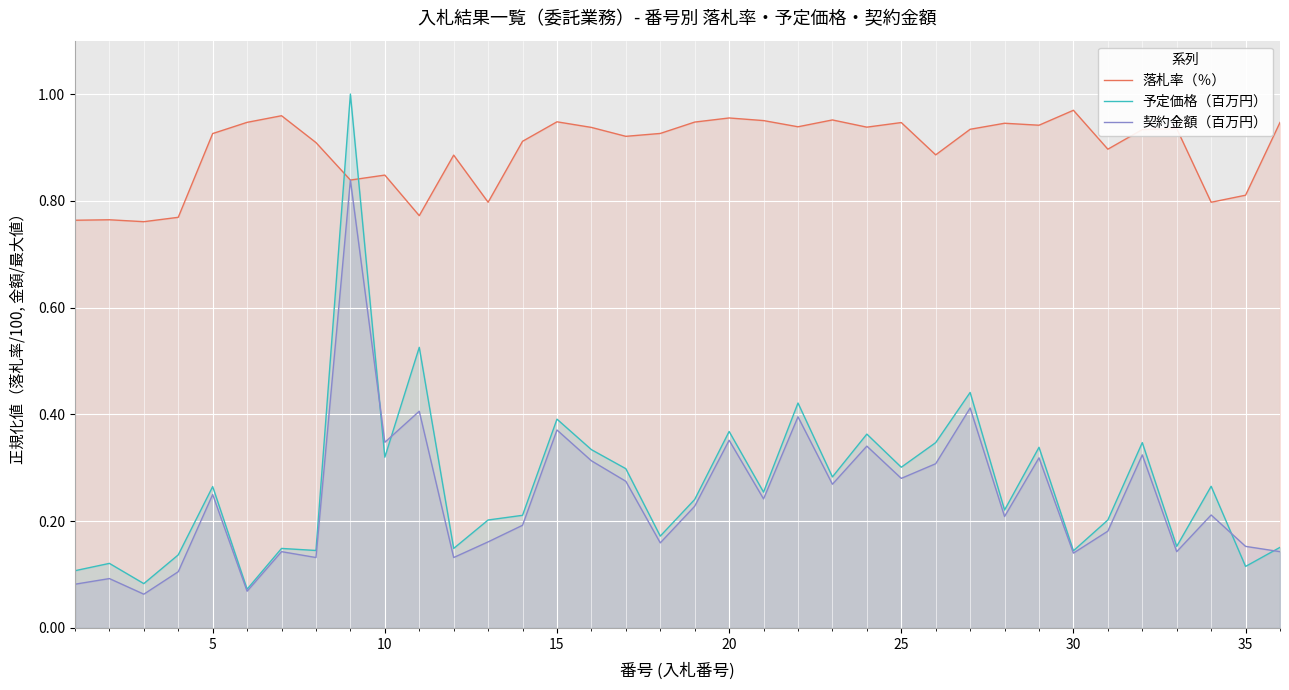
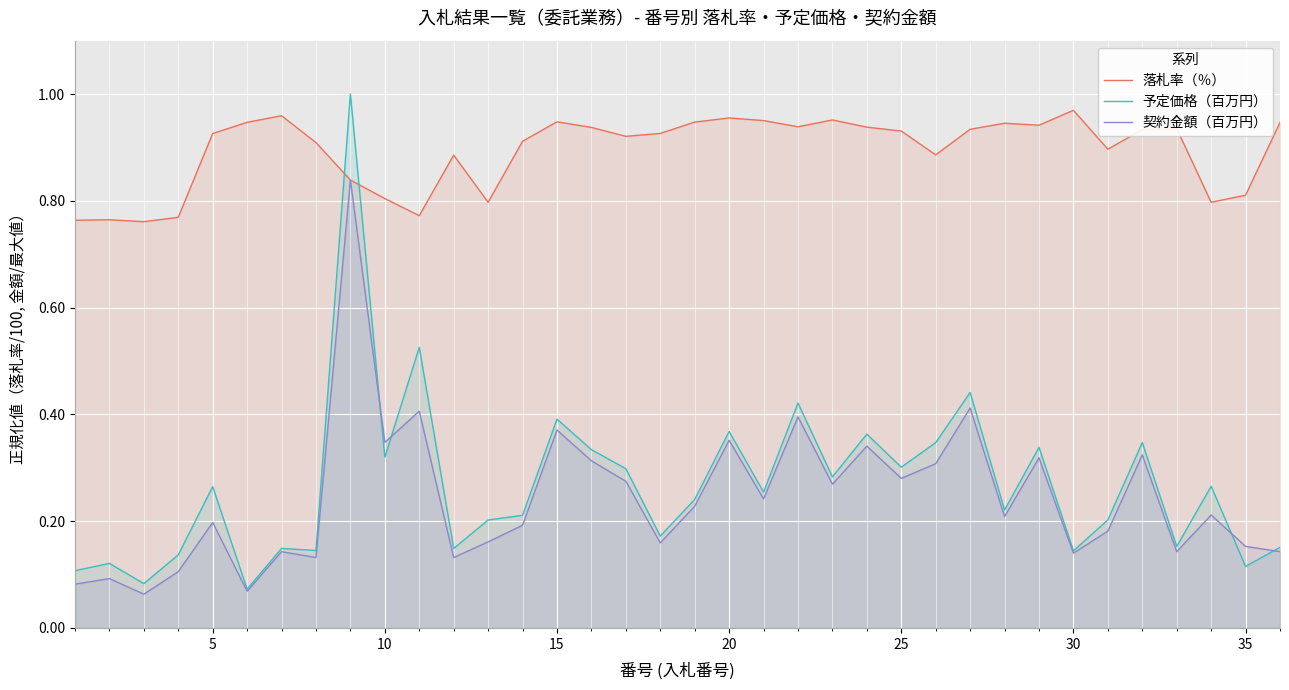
契約金額（百万円）, 5: 0.25 -> 0.20
落札率（％）, 10: 0.85 -> 0.80
落札率（％）, 25: 0.95 -> 0.93
